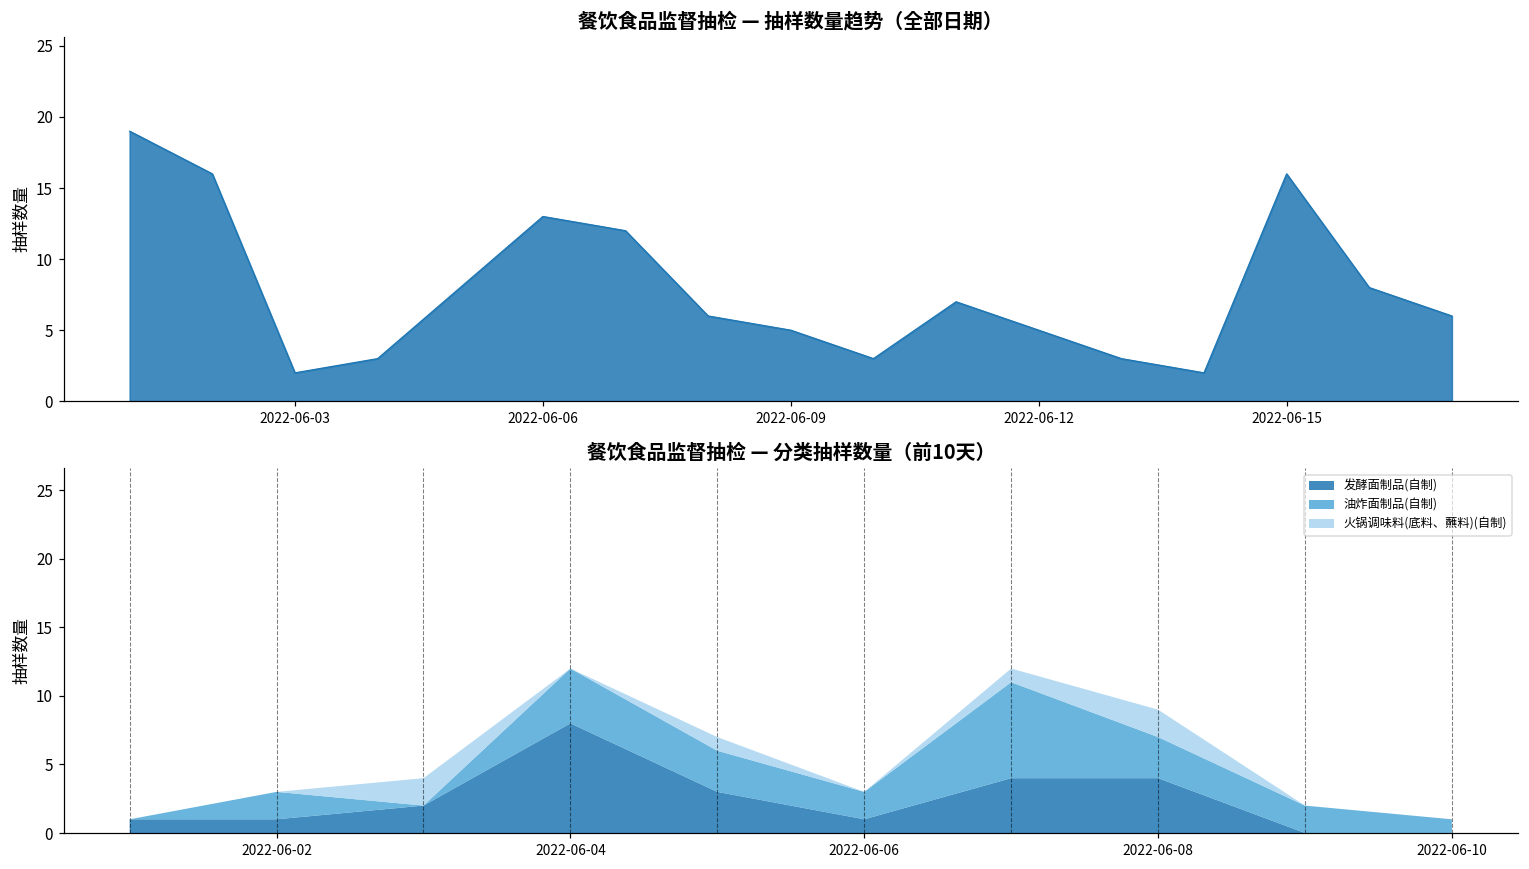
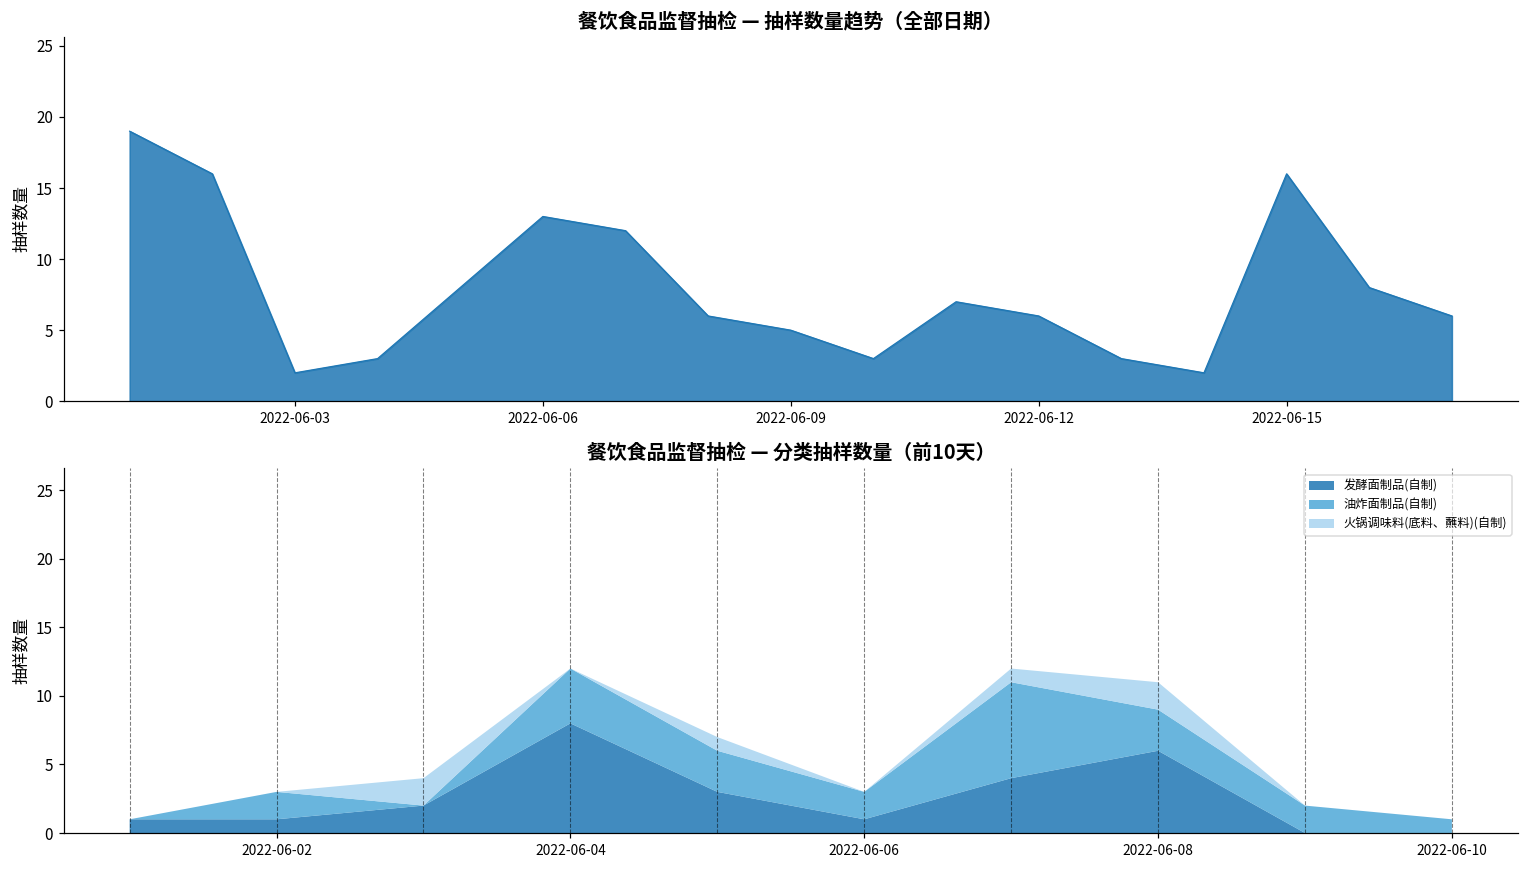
餐饮食品监督抽检 — 抽样数量趋势（全部日期）, 2022-06-12: 5 -> 6
餐饮食品监督抽检 — 分类抽样数量（前10天）, 发酵面制品(自制), 2022-06-08: 4 -> 6
